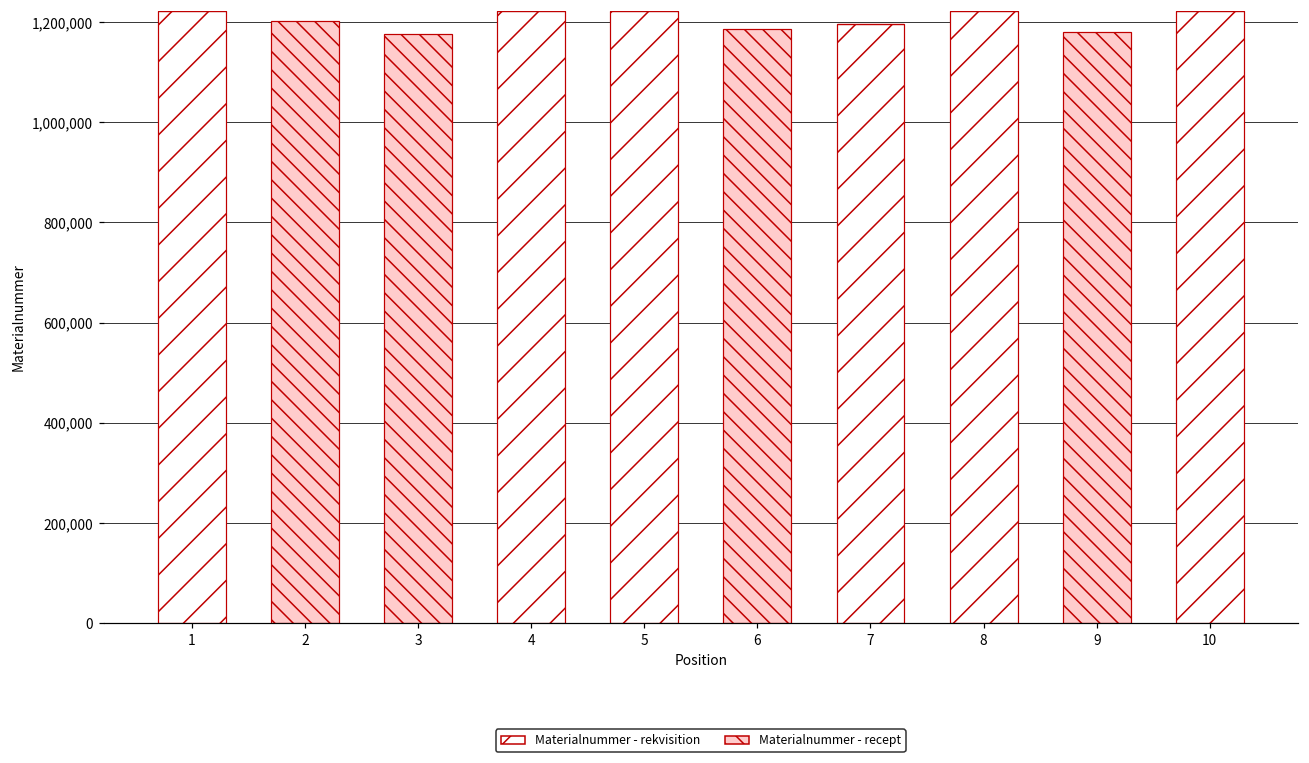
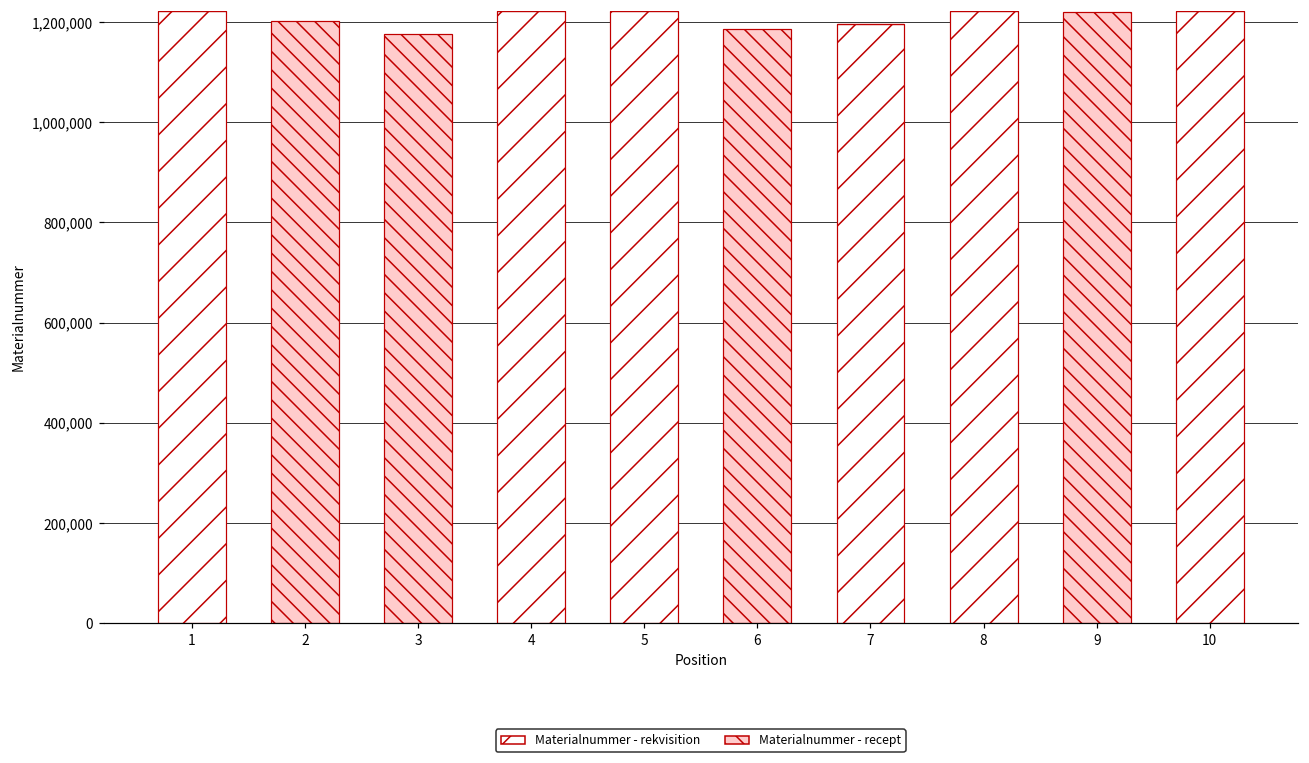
Materialnummer - recept, 9: 1,180,000 -> 1,220,000
